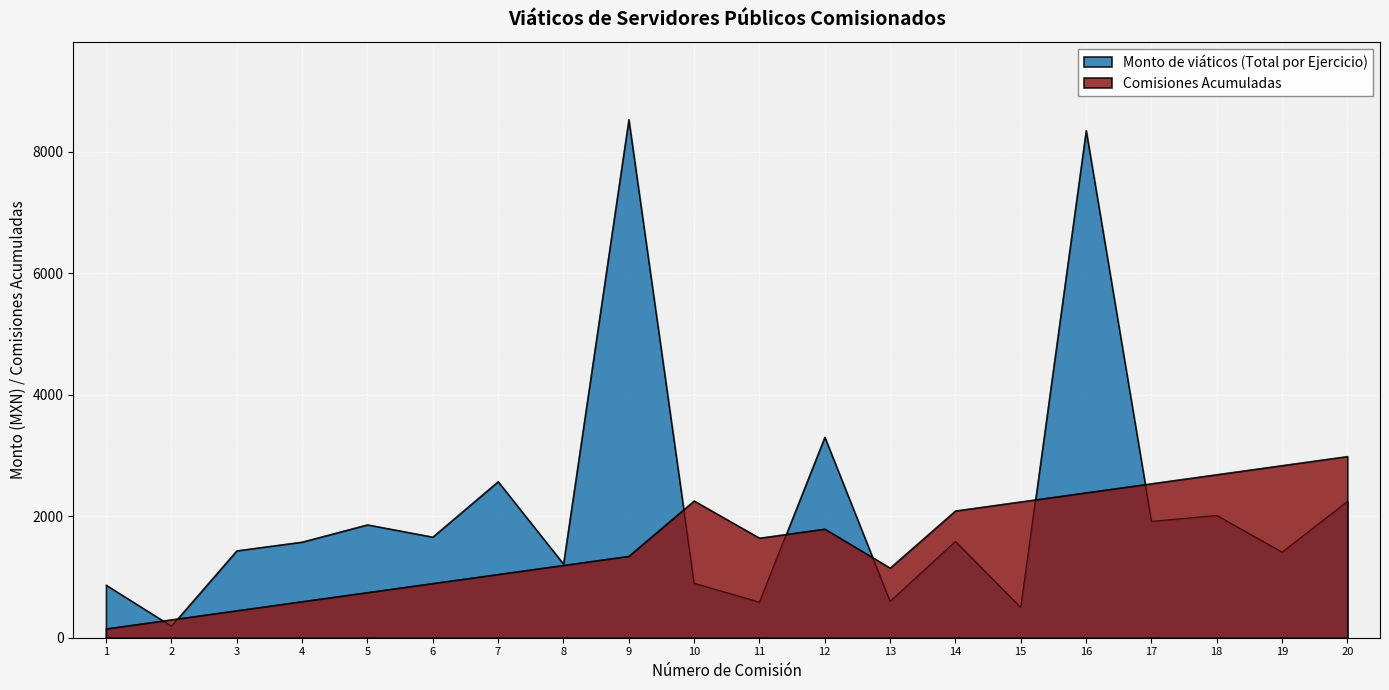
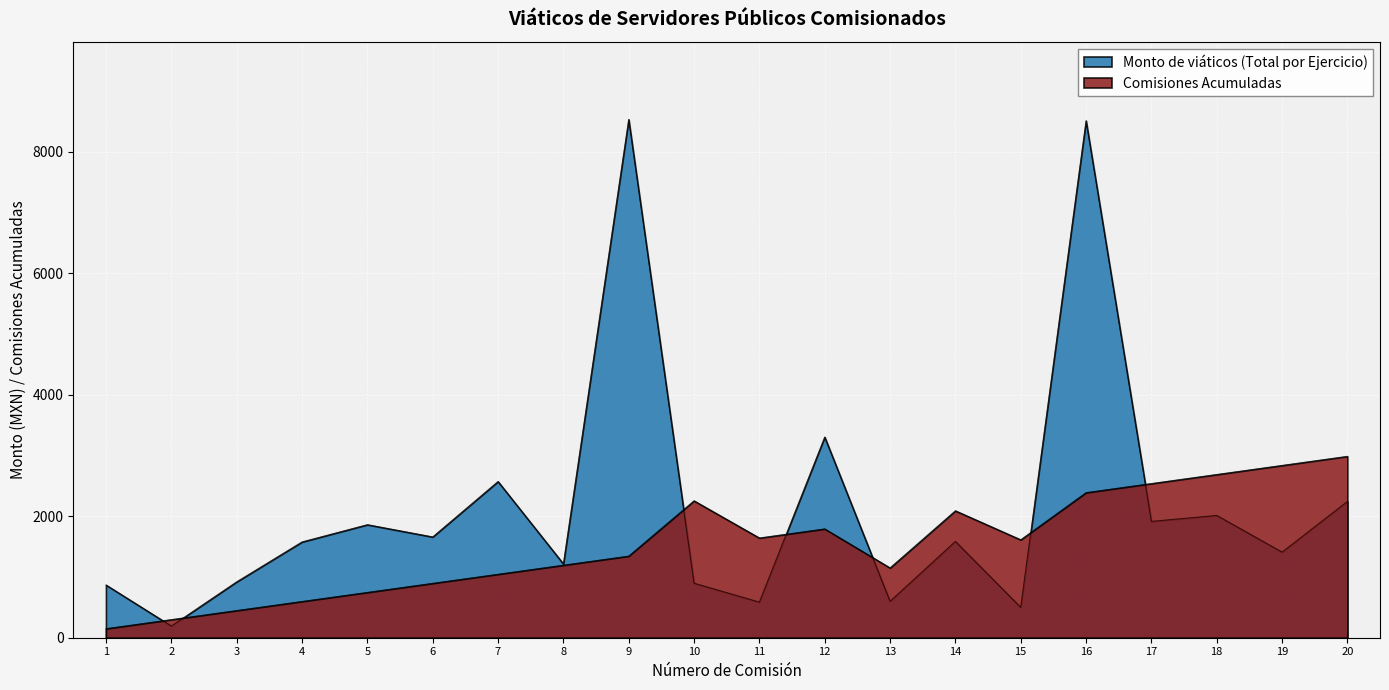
Monto de viáticos (Total por Ejercicio), 3: 1400 -> 900
Comisiones Acumuladas, 15: 2200 -> 1600
Monto de viáticos (Total por Ejercicio), 16: 8300 -> 8500
